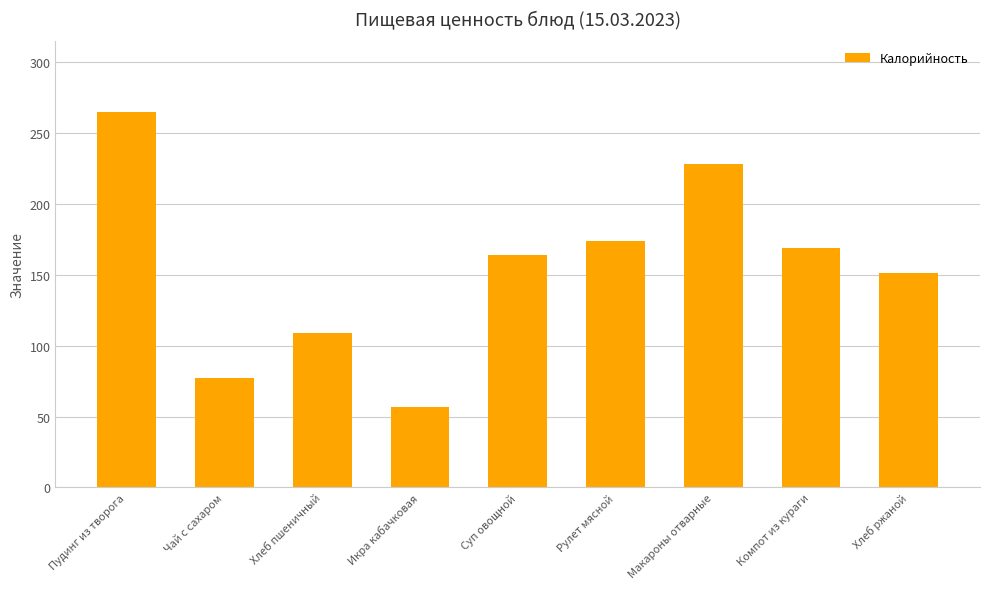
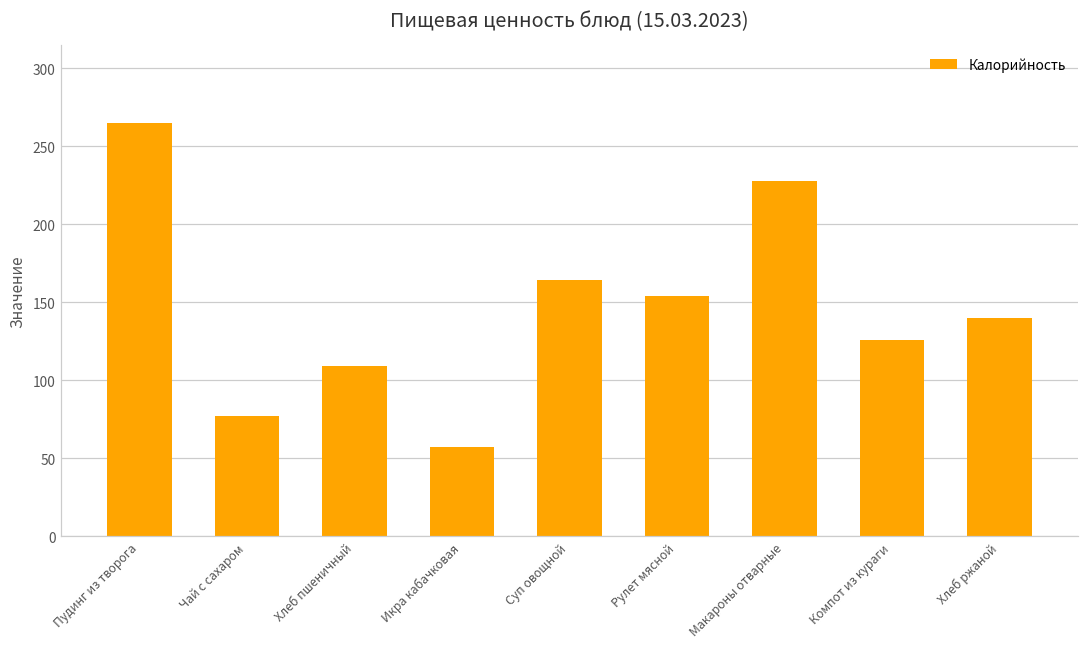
Рулет мясной: 174 -> 154
Компот из кураги: 169 -> 126
Хлеб ржаной: 151 -> 140
